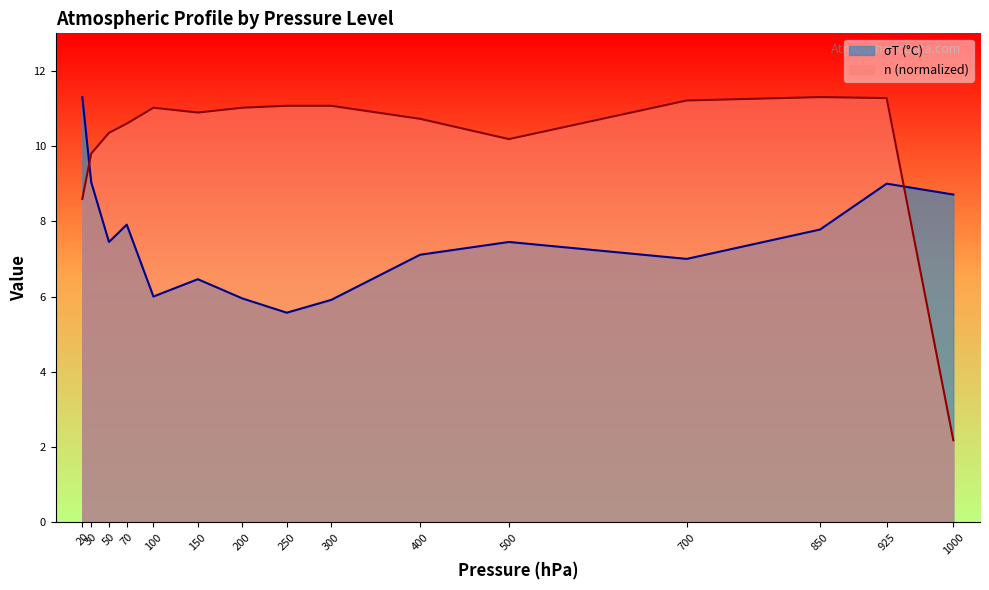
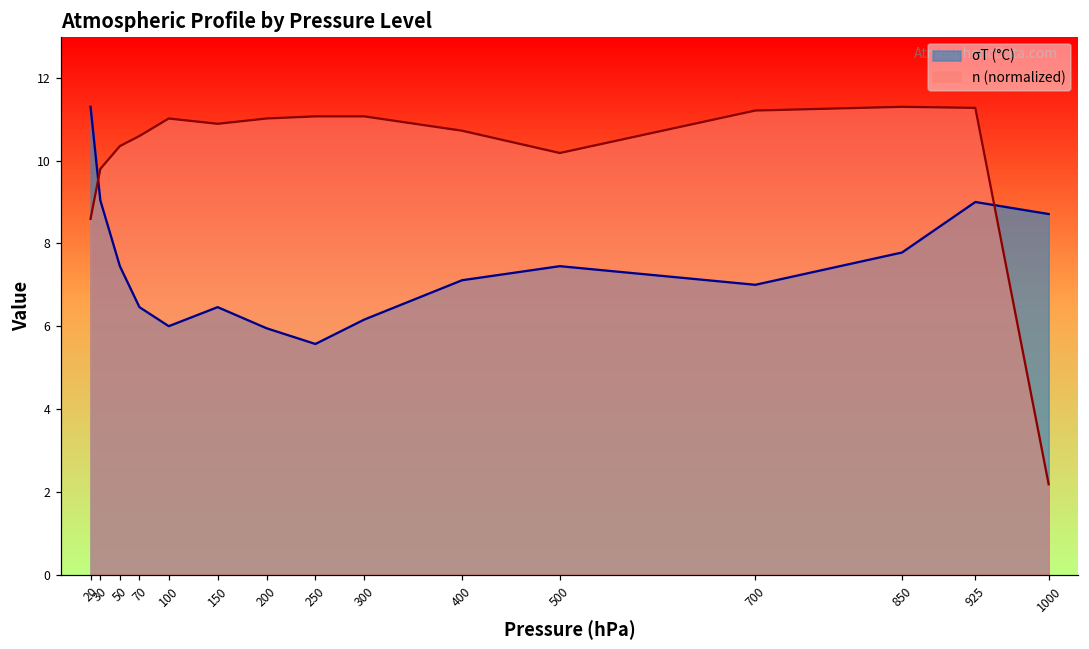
σT (°C), 70: 7.9 -> 6.5
σT (°C), 300: 5.9 -> 6.2
